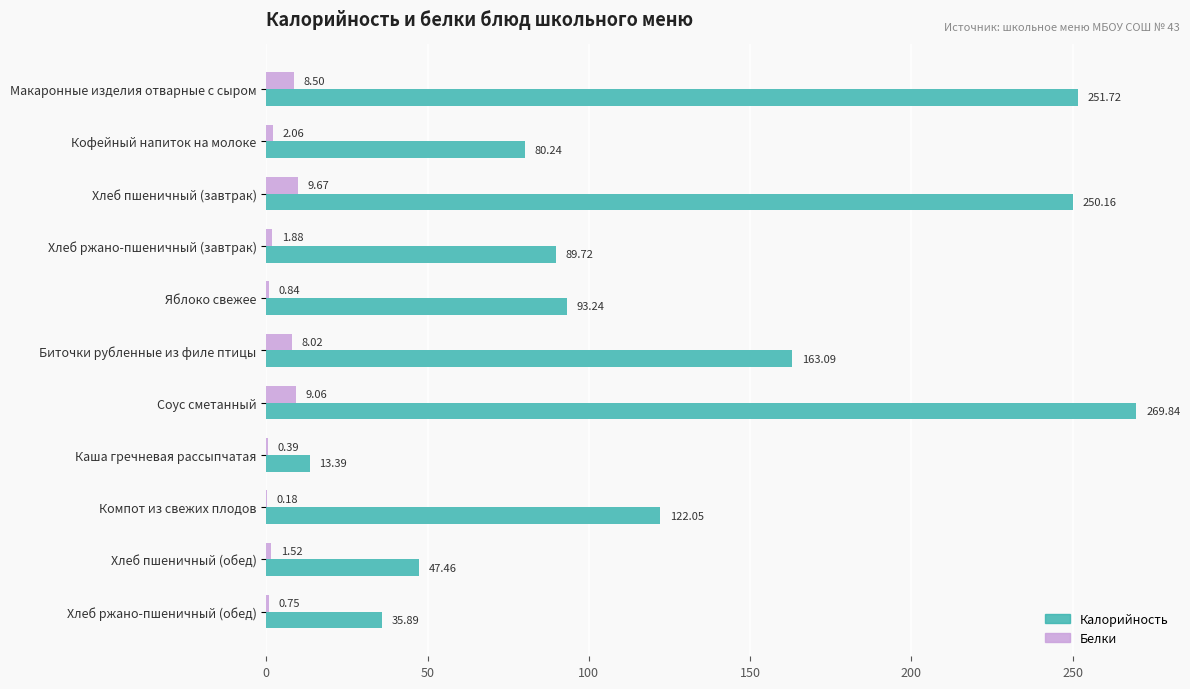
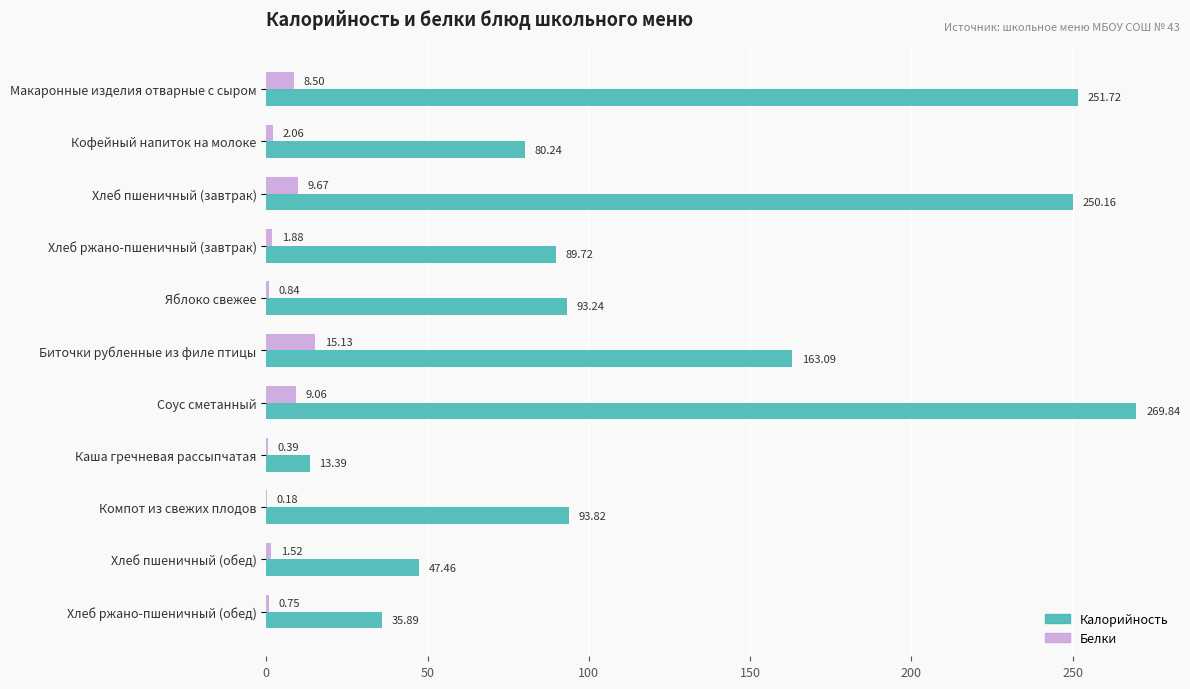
Белки, Биточки рубленные из филе птицы: 8.02 -> 15.13
Калорийность, Компот из свежих плодов: 122.05 -> 93.82
